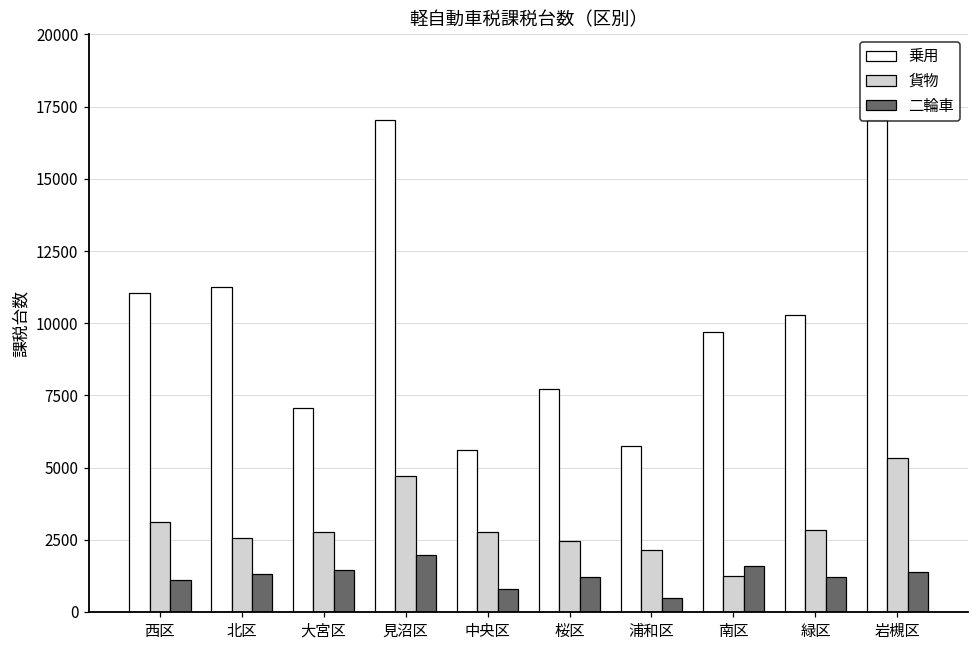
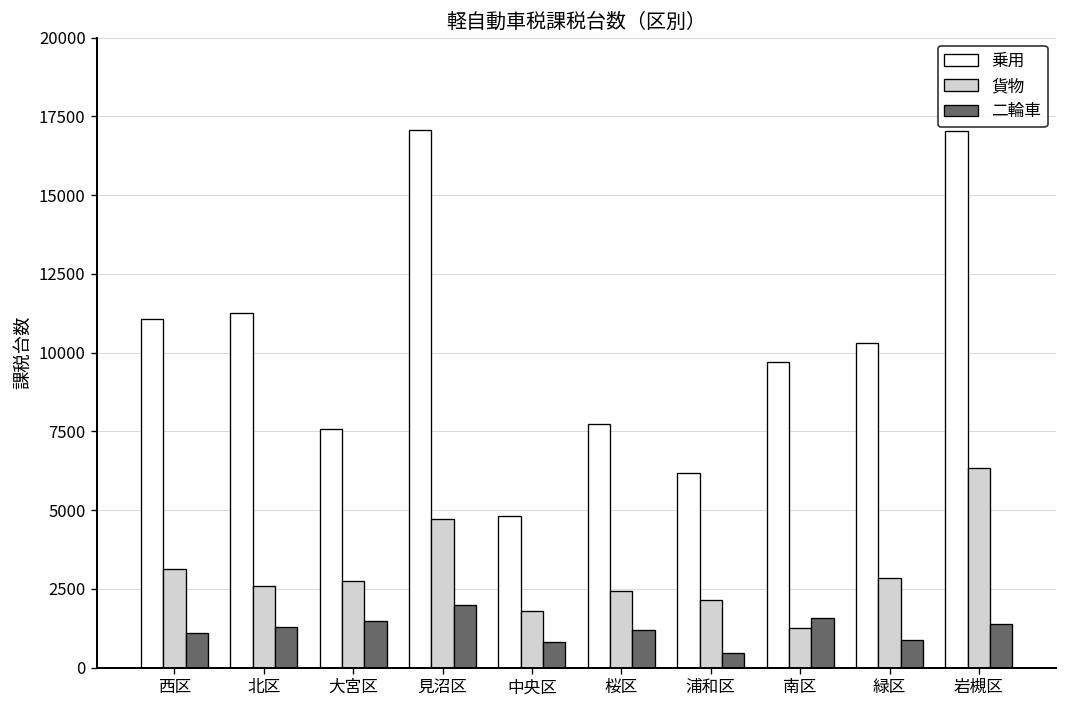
乗用, 大宮区: 7100 -> 7600
乗用, 中央区: 5600 -> 4800
貨物, 中央区: 2800 -> 1800
乗用, 浦和区: 5700 -> 6200
二輪車, 緑区: 1200 -> 900
貨物, 岩槻区: 5300 -> 6300
